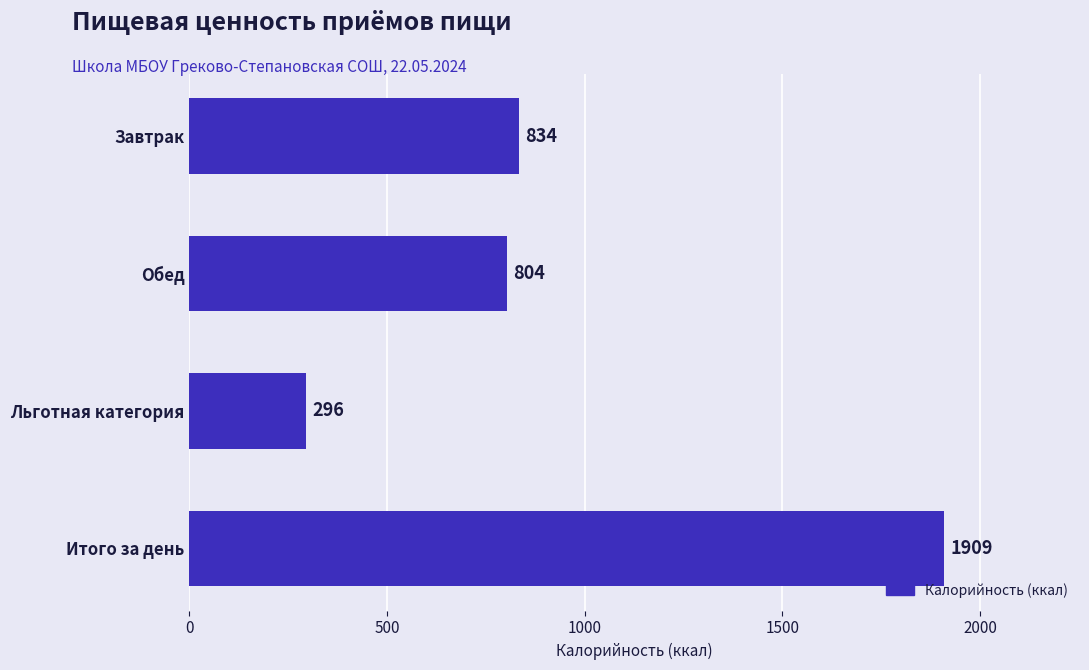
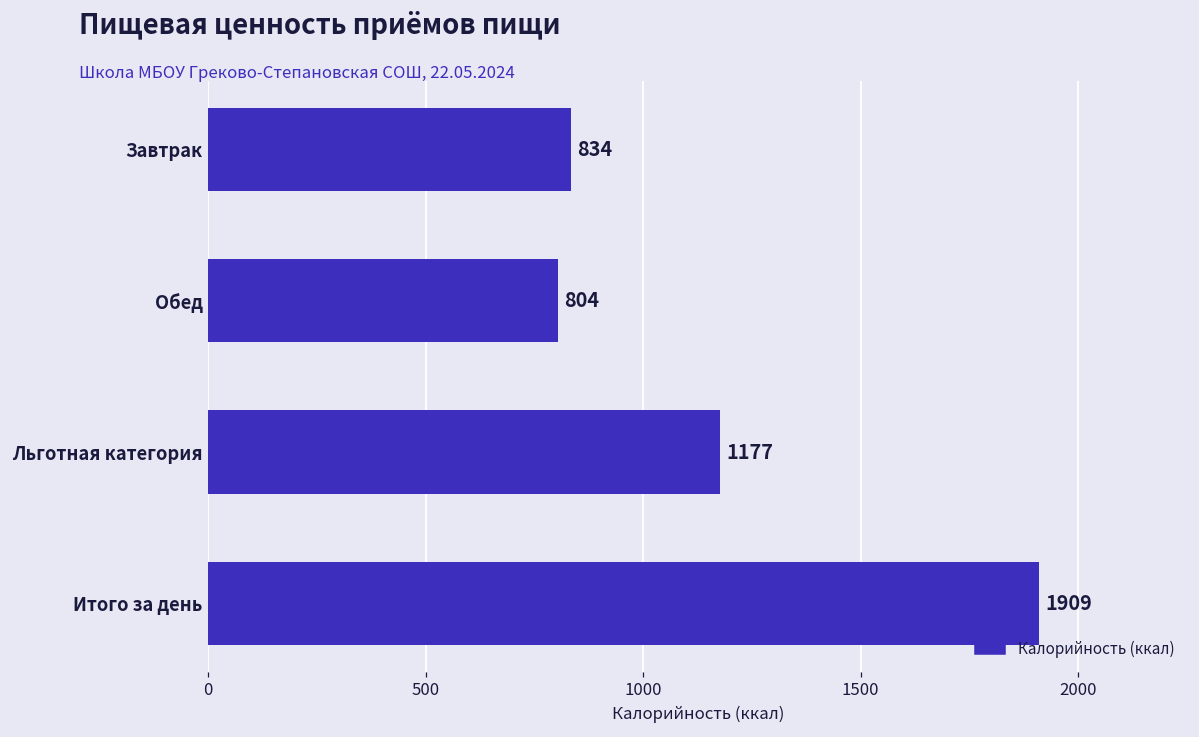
Льготная категория: 296 -> 1177
